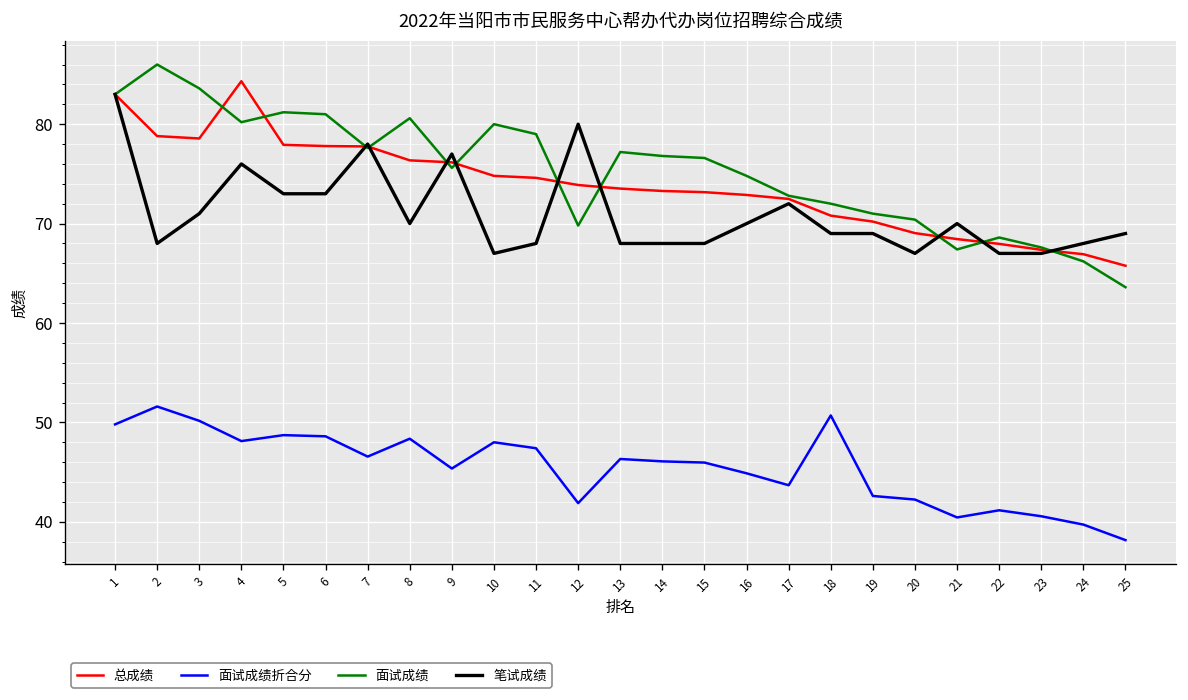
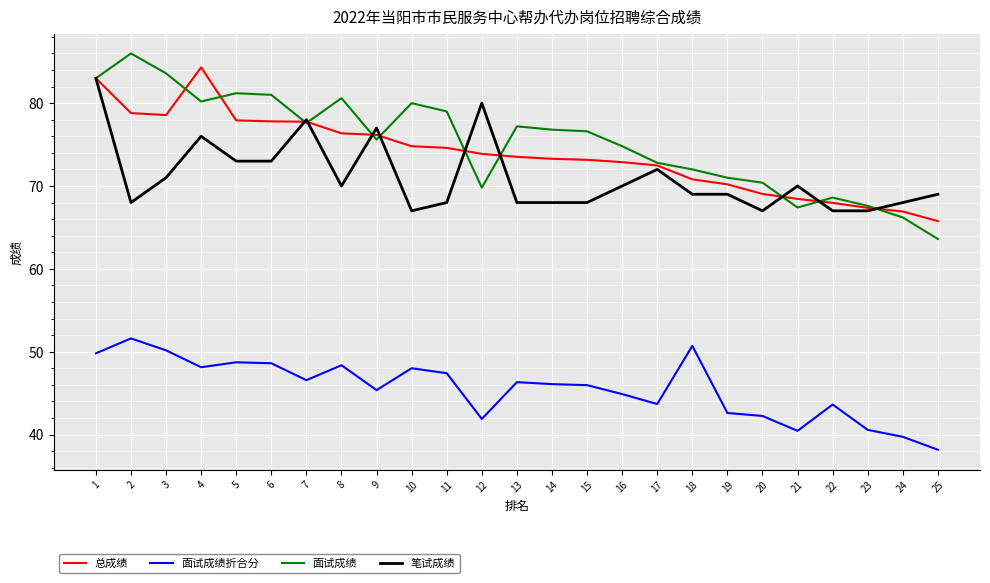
面试成绩折合分, 22: 41 -> 44
